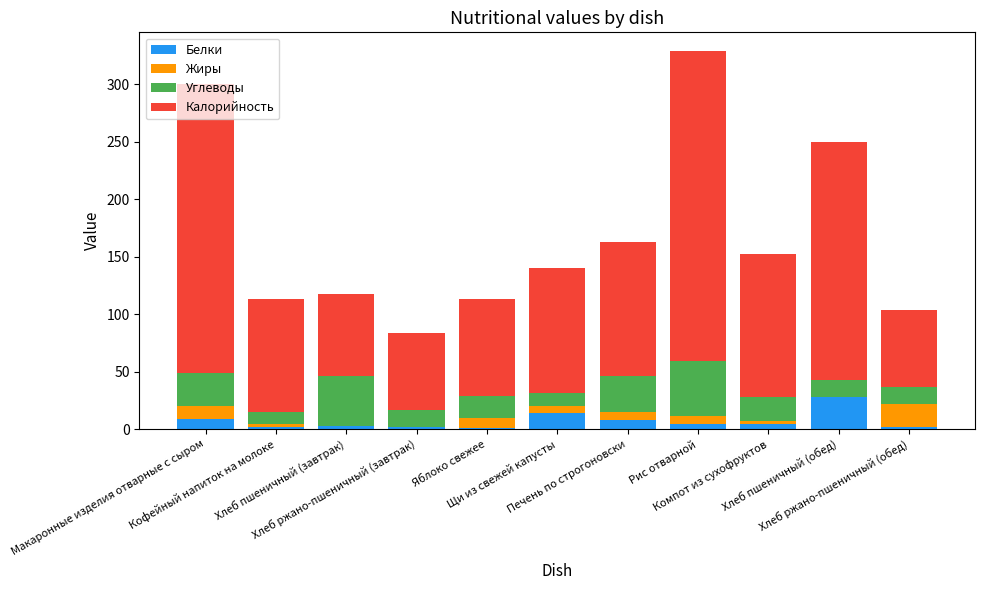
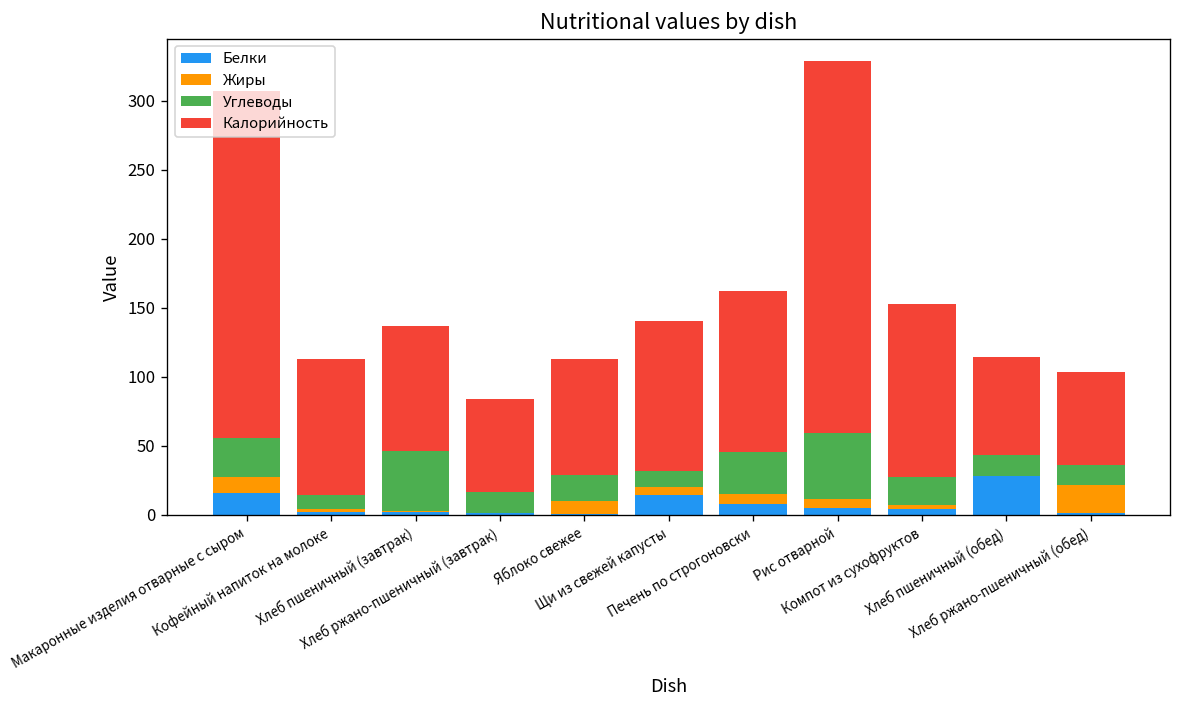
Белки, Макаронные изделия отварные с сыром: 9 -> 16
Калорийность, Хлеб пшеничный (завтрак): 71 -> 91
Калорийность, Хлеб пшеничный (обед): 206 -> 71
